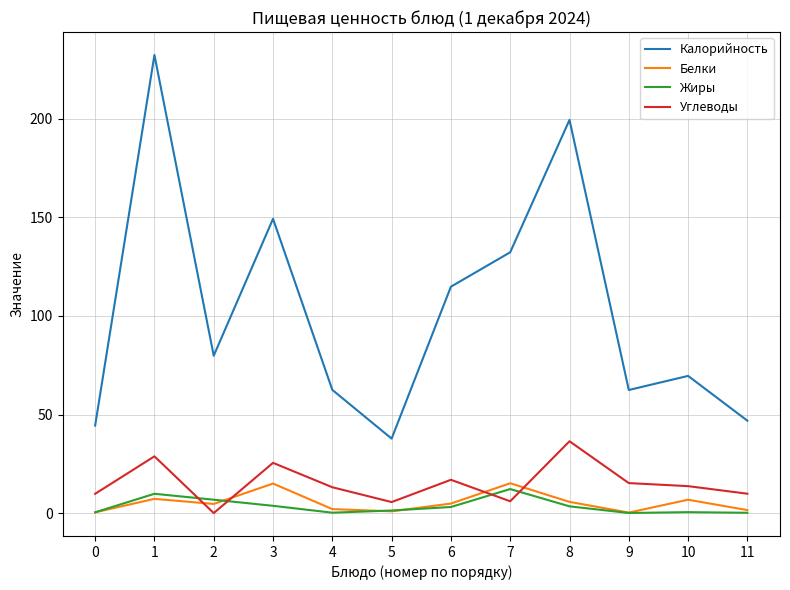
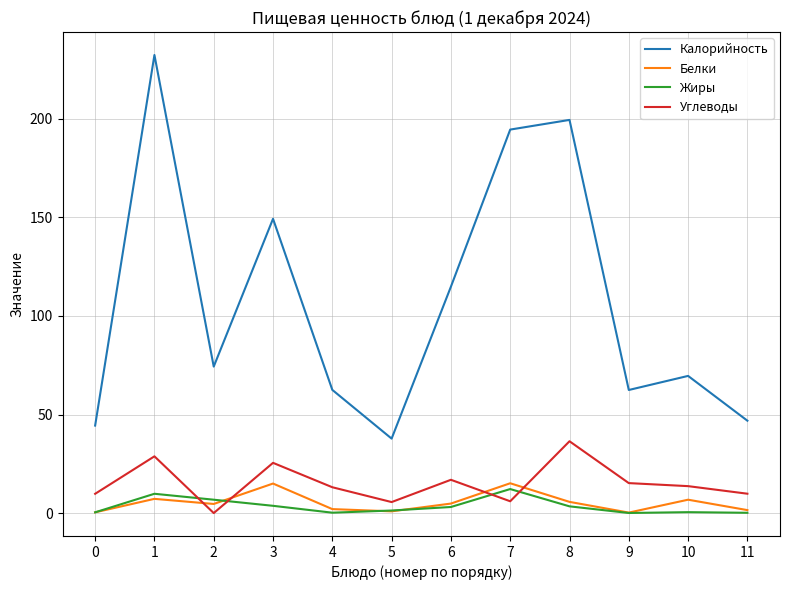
Калорийность, 2: 80 -> 74
Калорийность, 7: 132 -> 195
